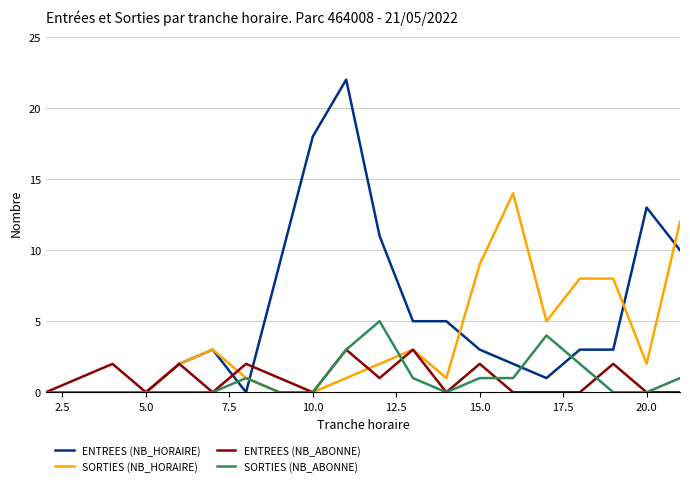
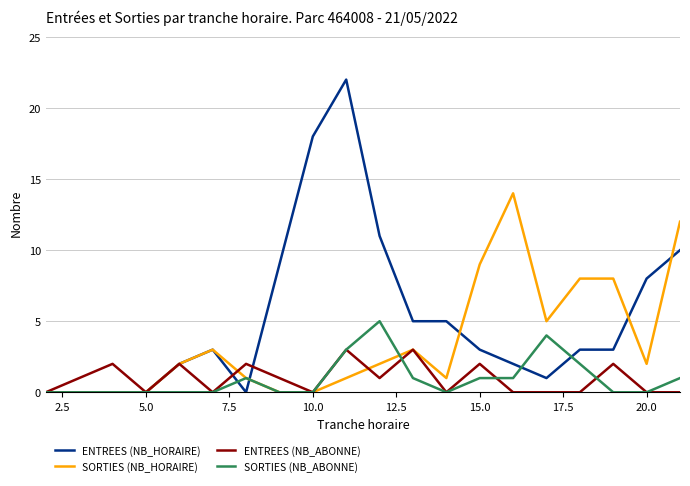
ENTREES (NB_HORAIRE), 20.0: 13 -> 8
